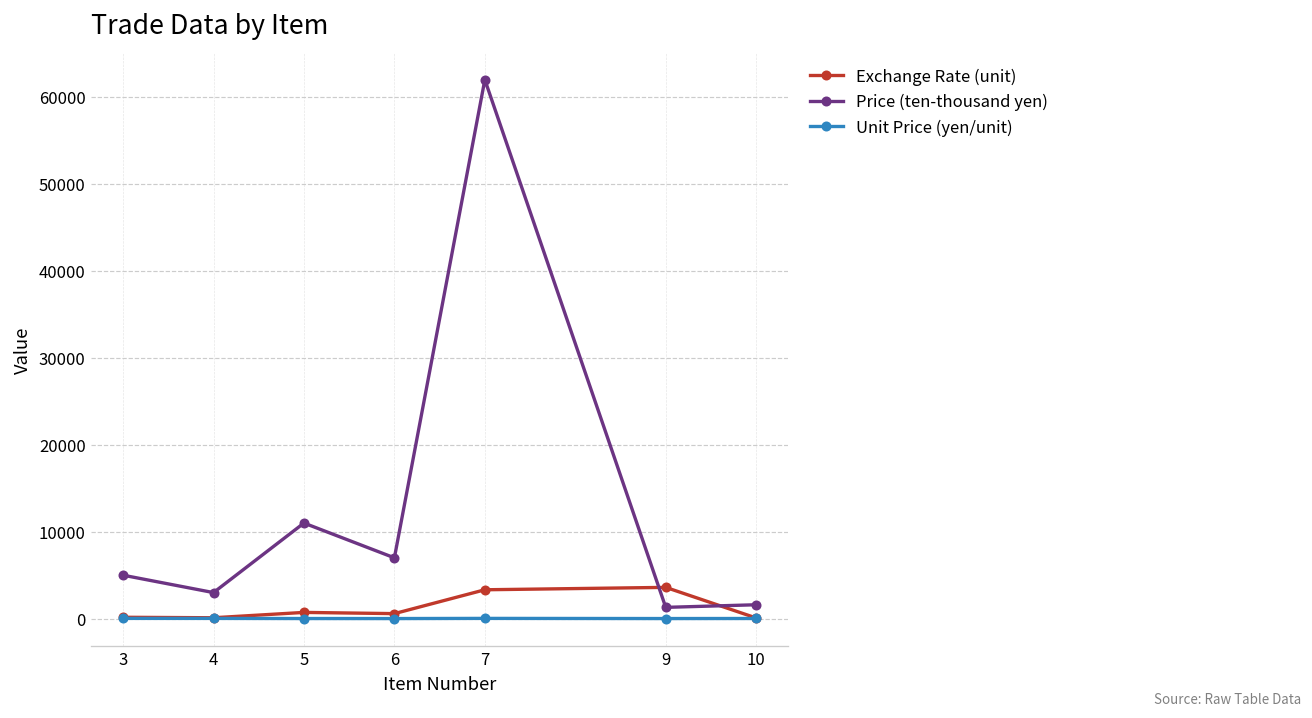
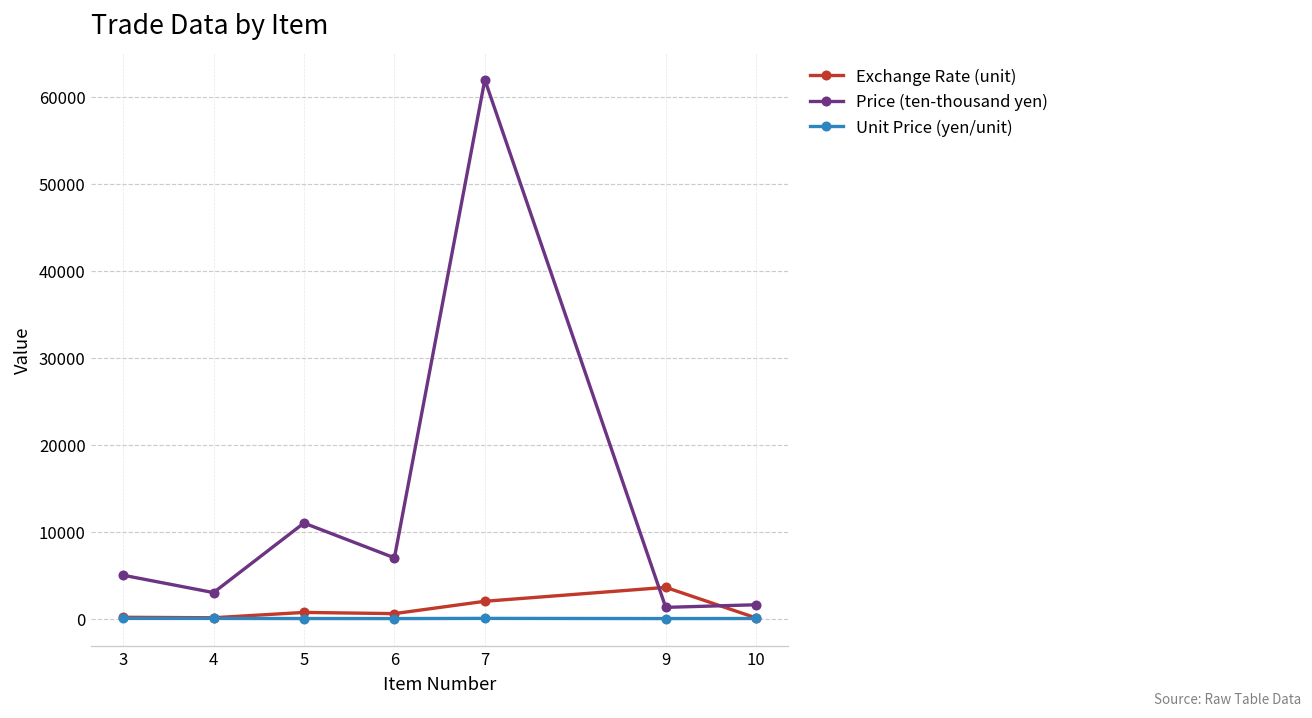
Exchange Rate (unit), 7: 3000 -> 2000
